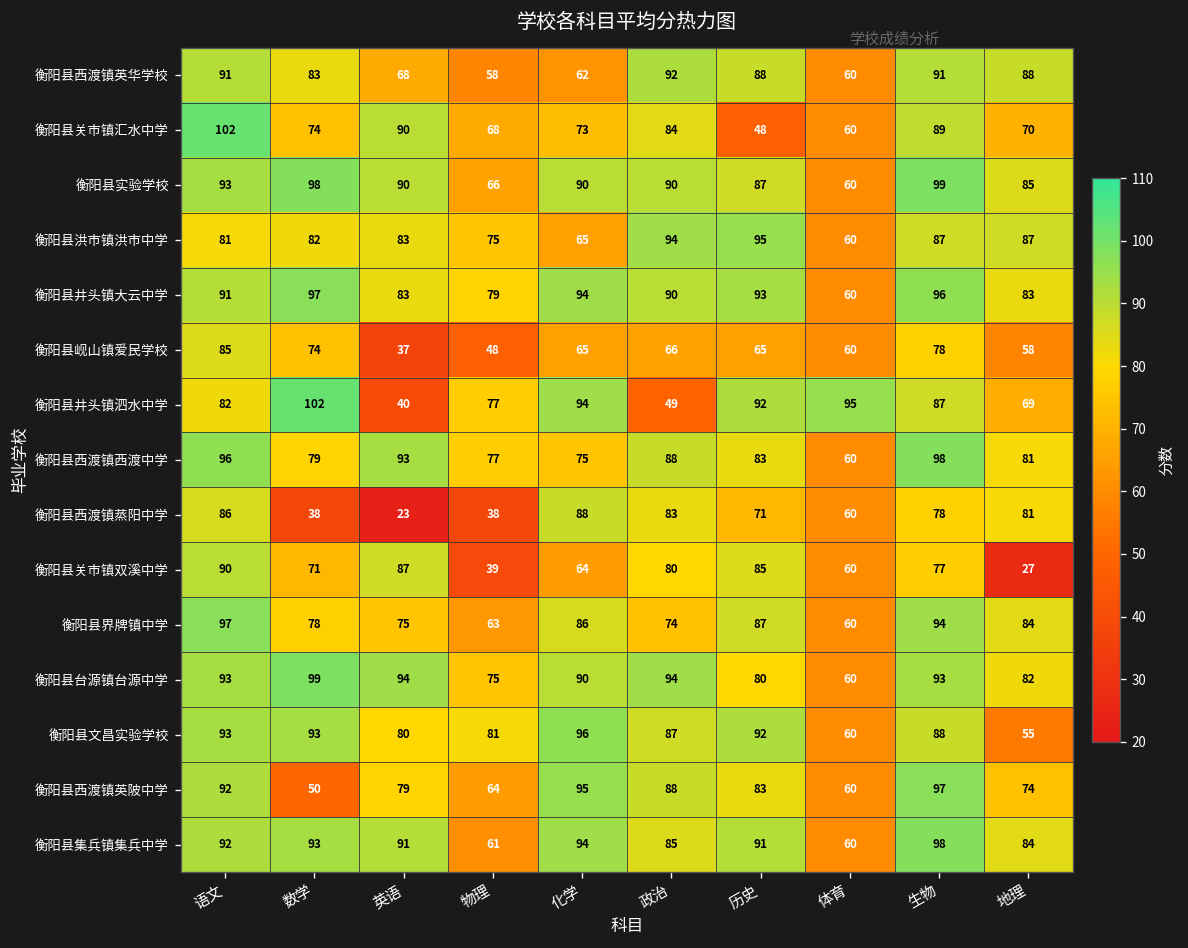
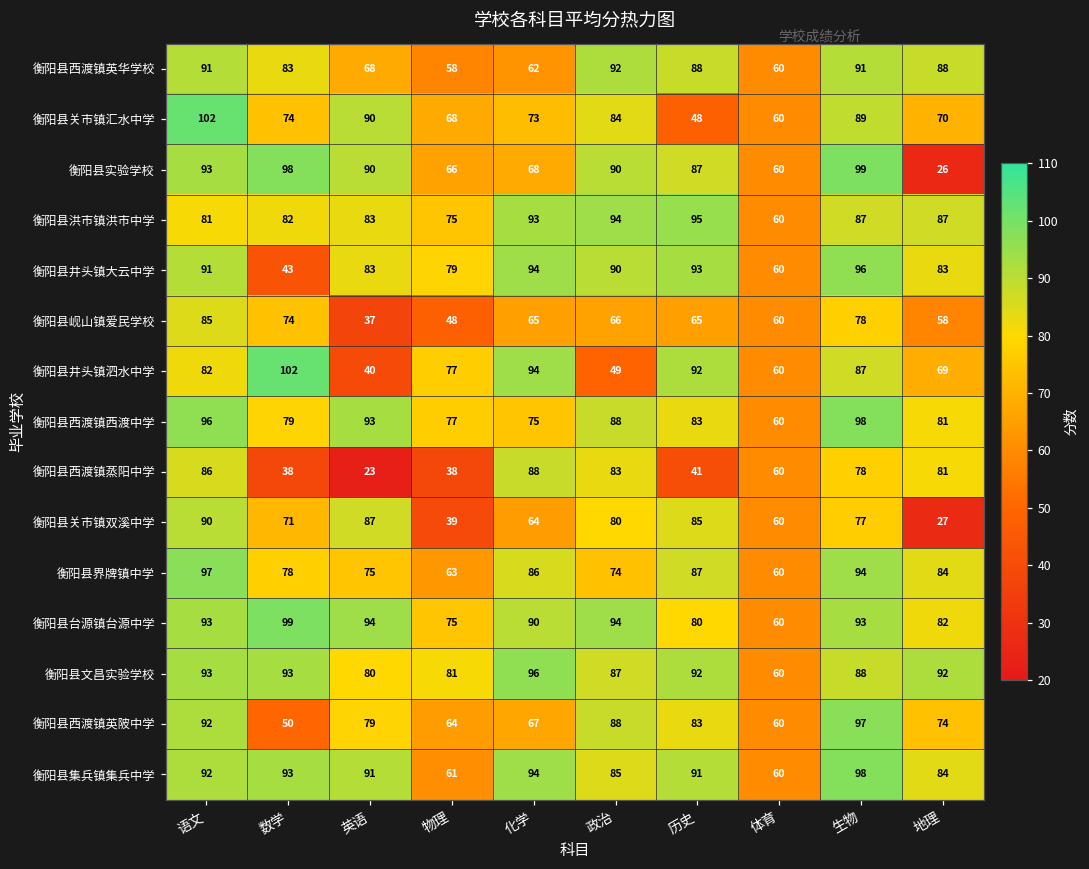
衡阳县实验学校, 化学: 90 -> 68
衡阳县实验学校, 地理: 85 -> 26
衡阳县洪市镇洪市中学, 化学: 65 -> 93
衡阳县井头镇大云中学, 数学: 97 -> 43
衡阳县井头镇泗水中学, 体育: 95 -> 60
衡阳县西渡镇蒸阳中学, 历史: 71 -> 41
衡阳县文昌实验学校, 地理: 55 -> 92
衡阳县西渡镇英陂中学, 化学: 95 -> 67
